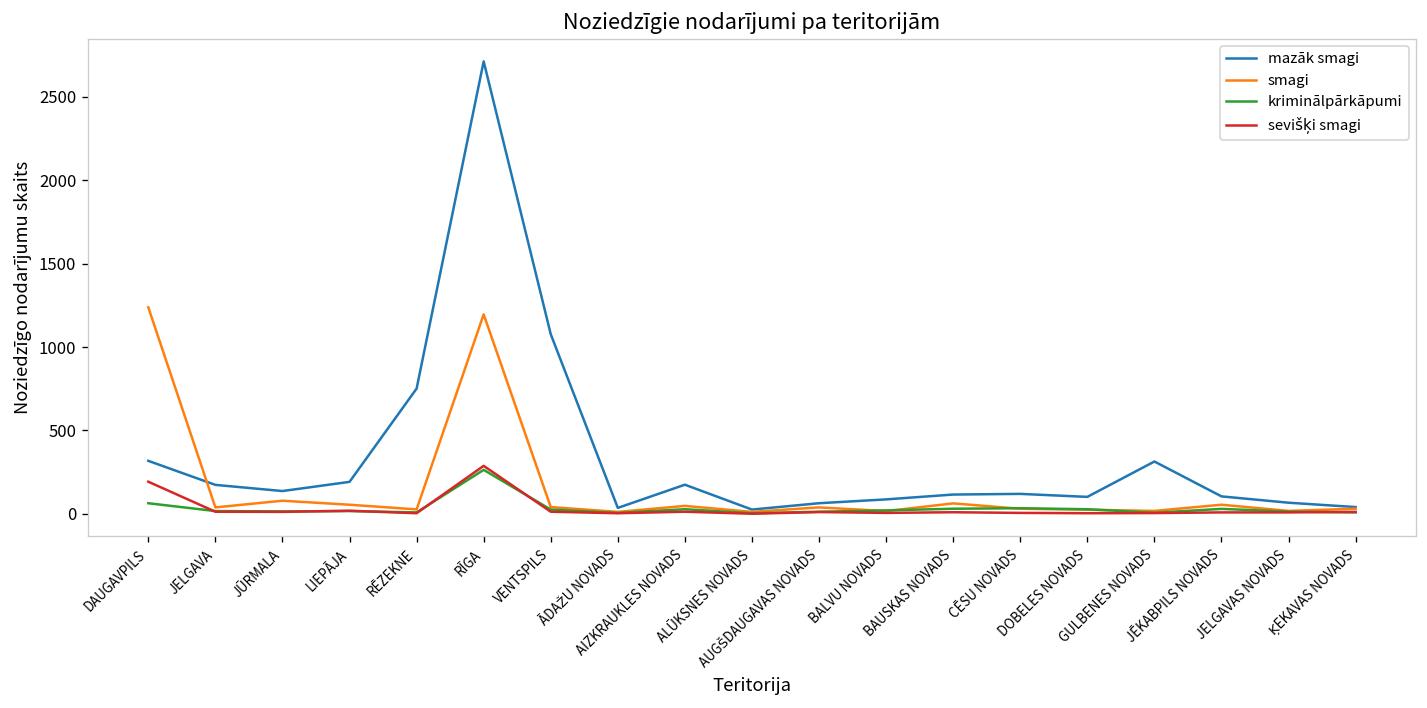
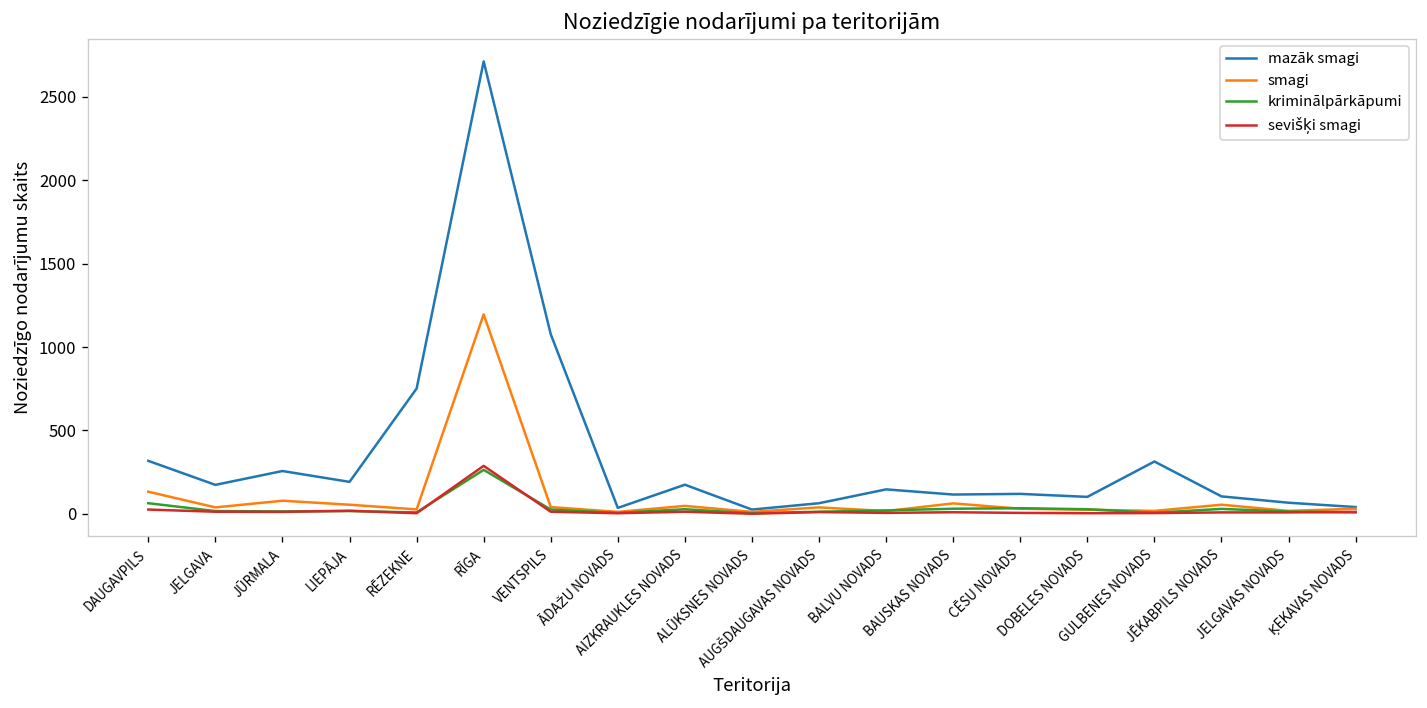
smagi, DAUGAVPILS: 1240 -> 130
sevišķi smagi, DAUGAVPILS: 190 -> 30
mazāk smagi, JŪRMALA: 140 -> 260
mazāk smagi, BALVU NOVADS: 90 -> 150
